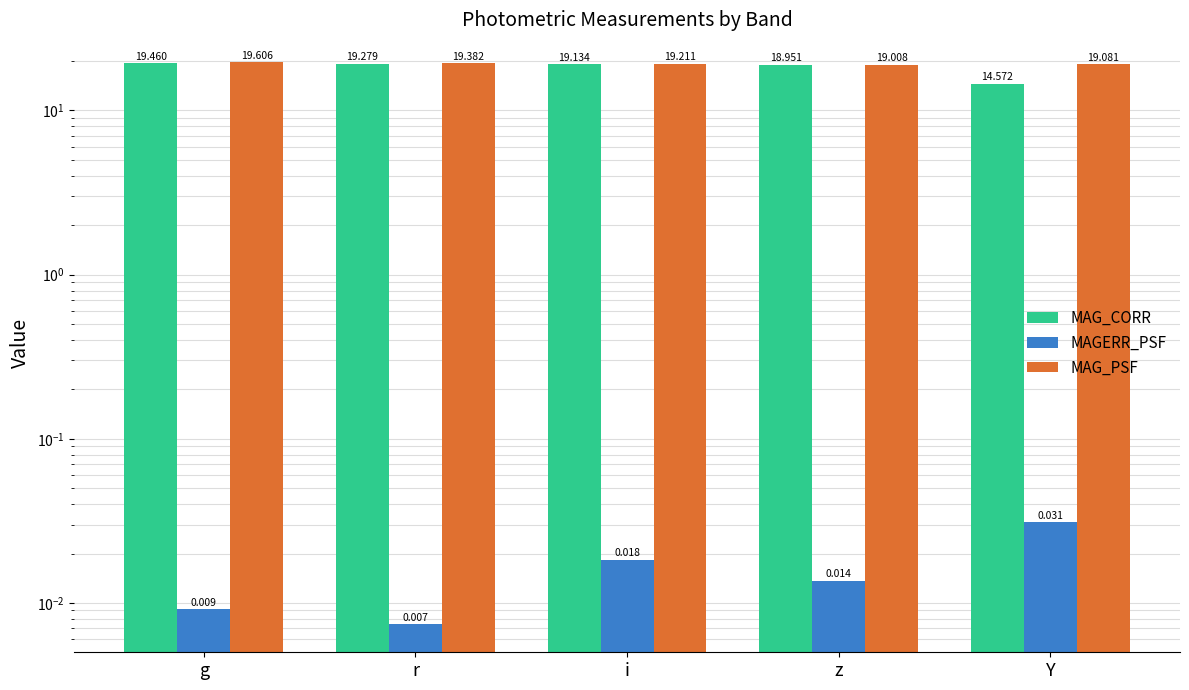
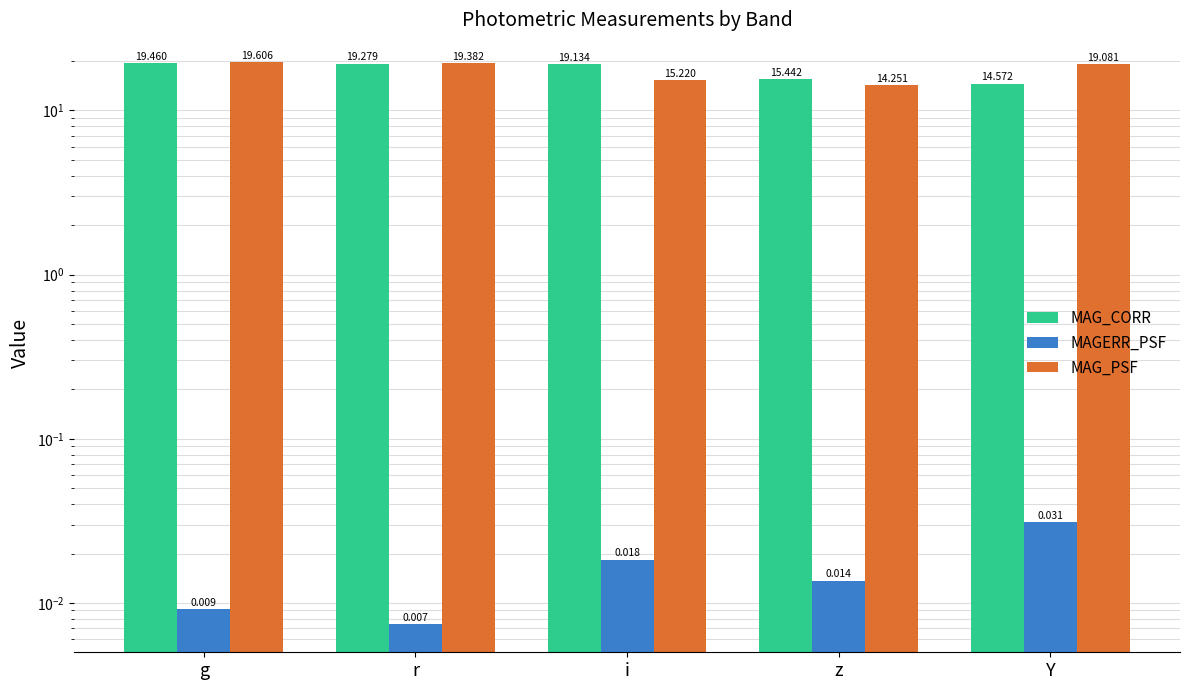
MAG_PSF, i: 19.211 -> 15.220
MAG_CORR, z: 18.951 -> 15.442
MAG_PSF, z: 19.008 -> 14.251
